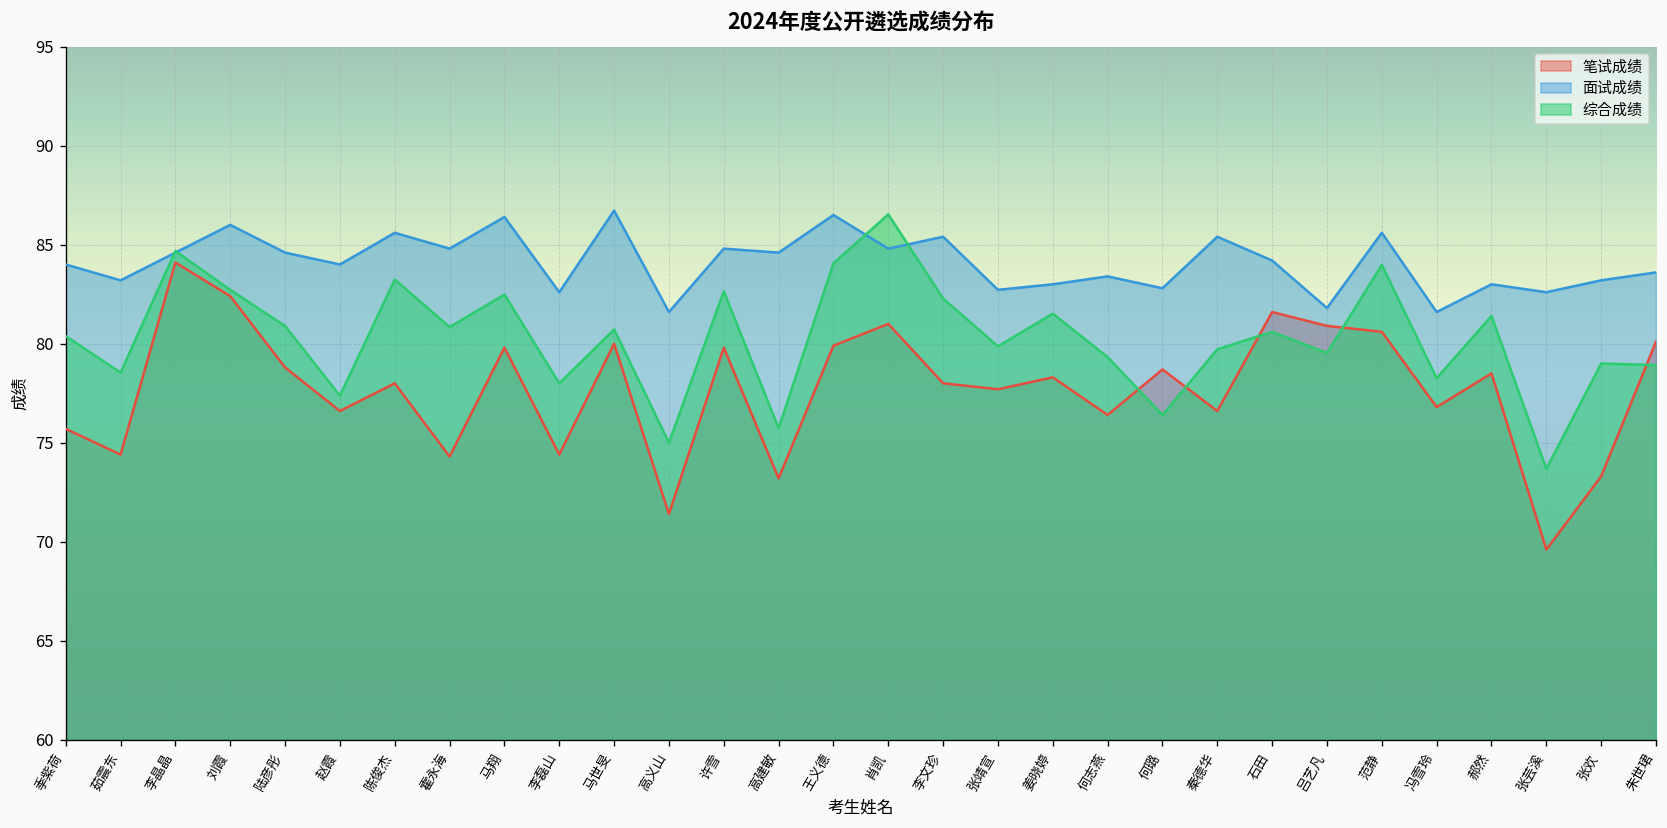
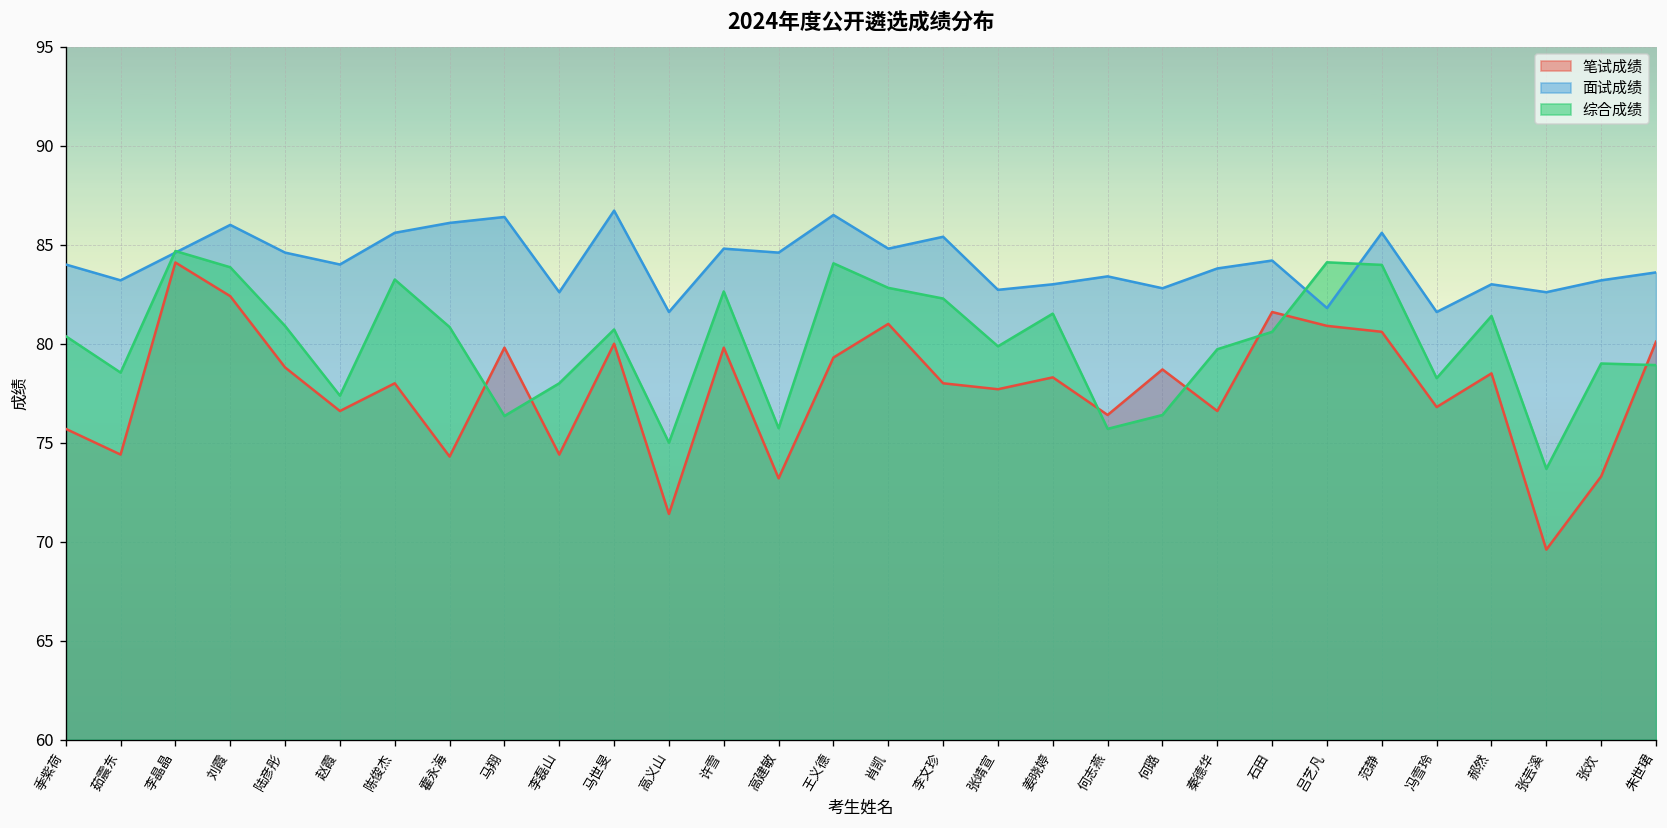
综合成绩, 刘霞: 82.7 -> 83.9
面试成绩, 霍永海: 84.8 -> 86.1
综合成绩, 马翔: 82.5 -> 76.4
笔试成绩, 王义德: 79.9 -> 79.3
综合成绩, 肖凯: 86.5 -> 82.8
综合成绩, 何志燕: 79.3 -> 75.7
面试成绩, 秦德华: 85.4 -> 83.8
综合成绩, 吕艺凡: 79.5 -> 84.1
